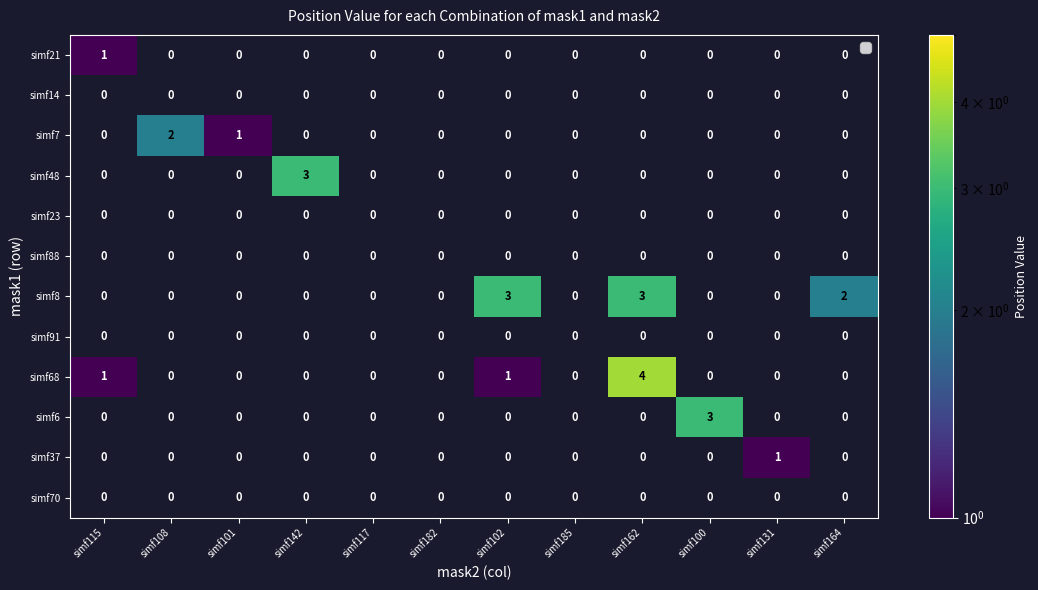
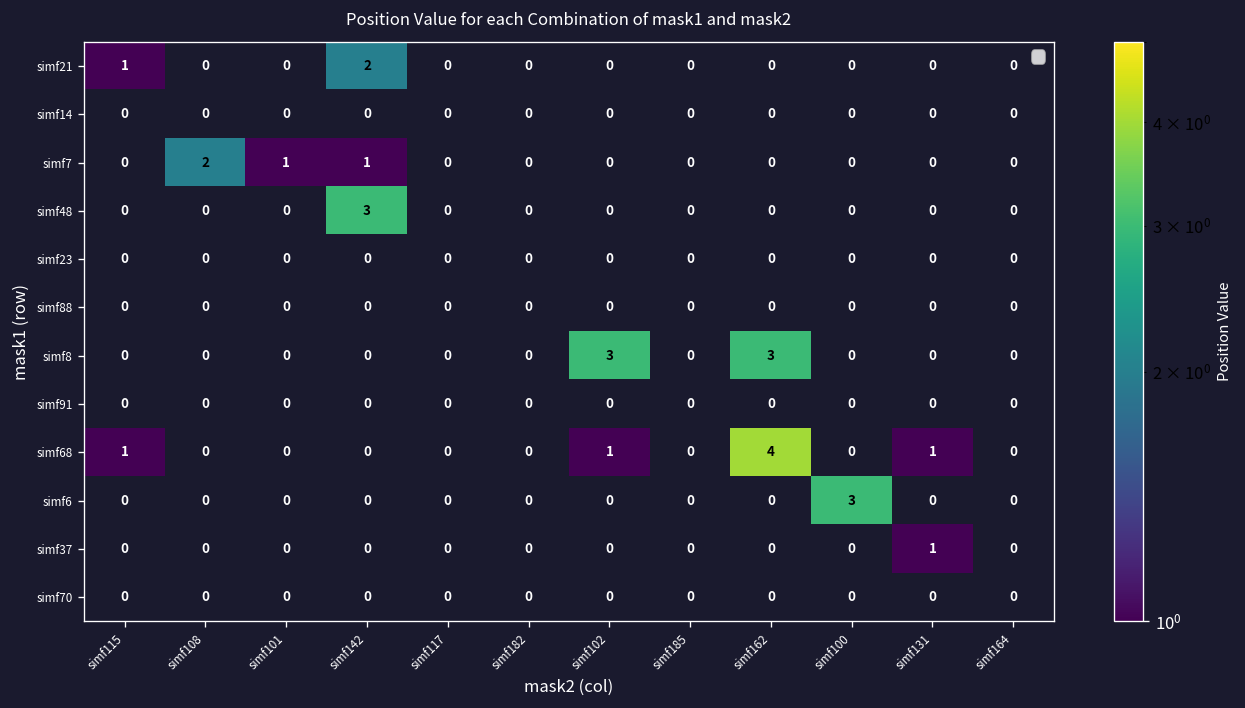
simf21, simf142: 0 -> 2
simf7, simf142: 0 -> 1
simf8, simf164: 2 -> 0
simf68, simf131: 0 -> 1
